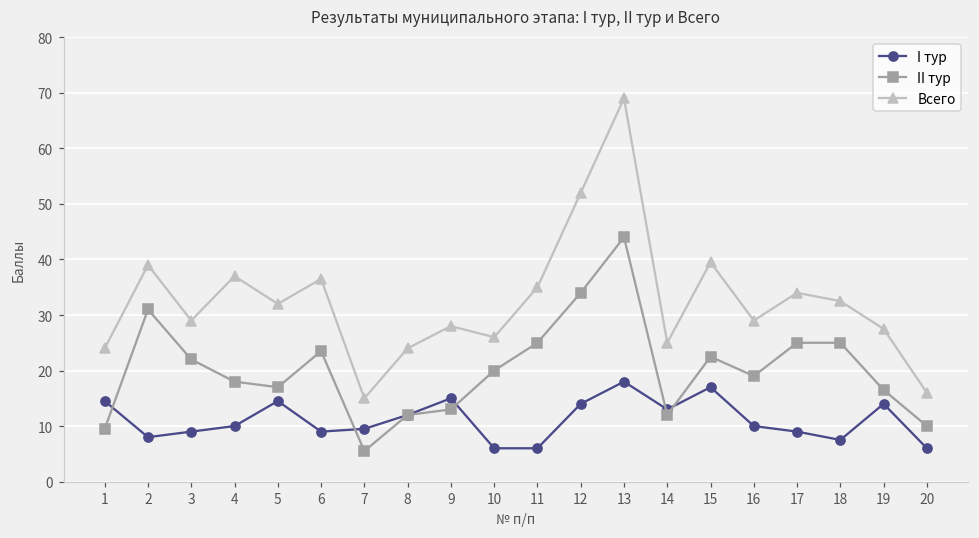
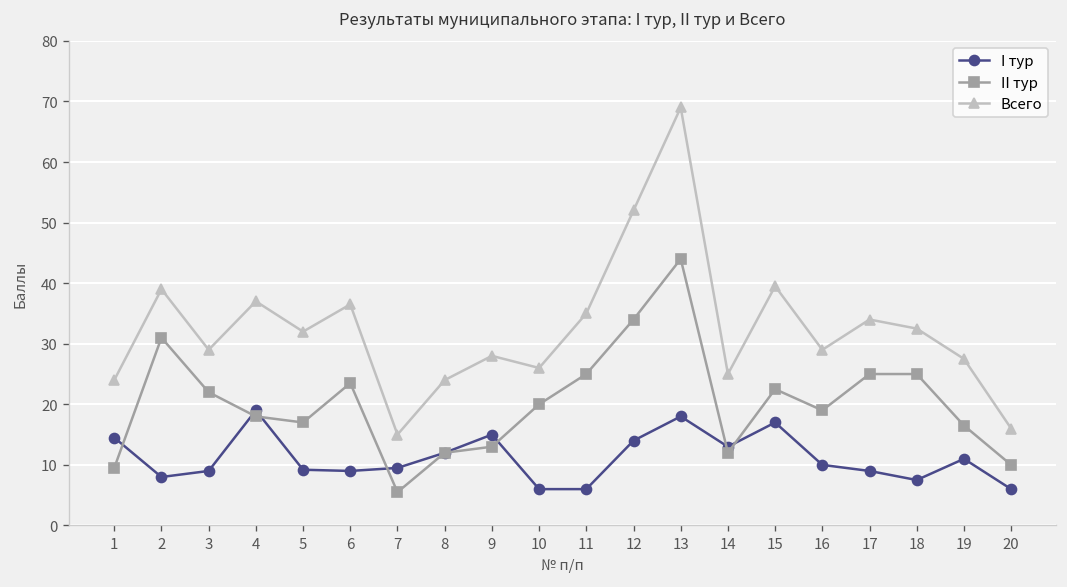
I тур, 4: 10 -> 19
I тур, 5: 15 -> 9
I тур, 19: 14 -> 11
